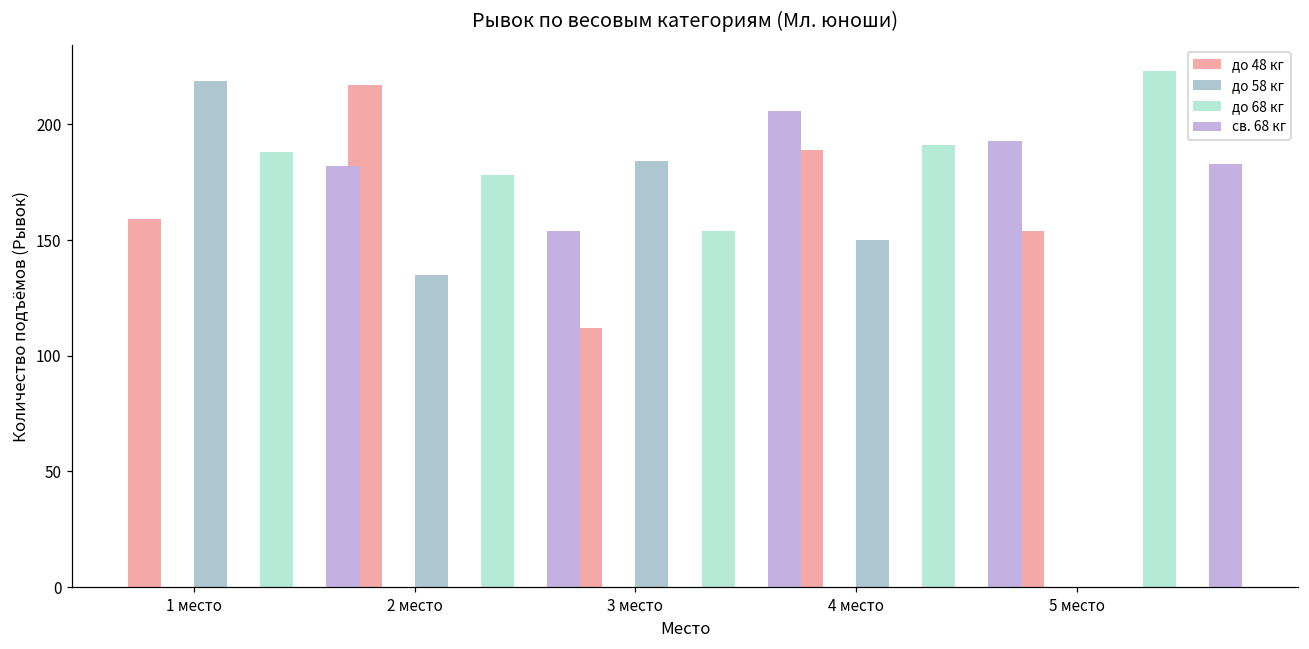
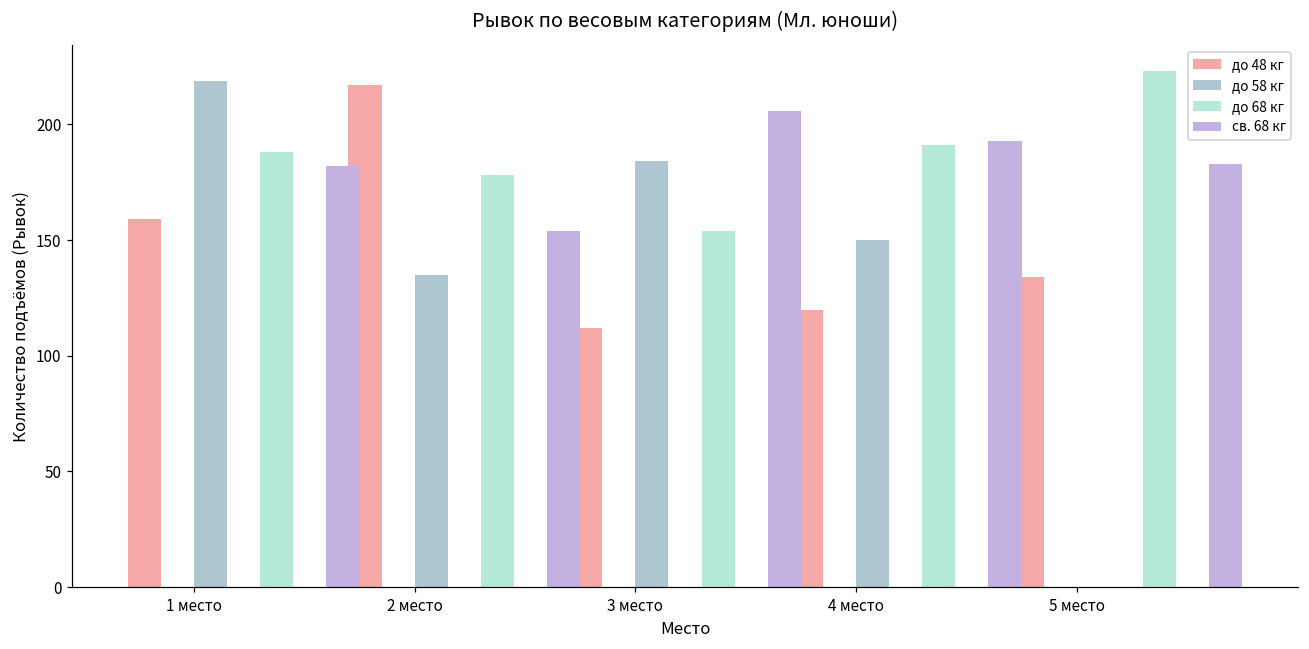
до 48 кг, 4 место: 189 -> 120
до 48 кг, 5 место: 154 -> 134
